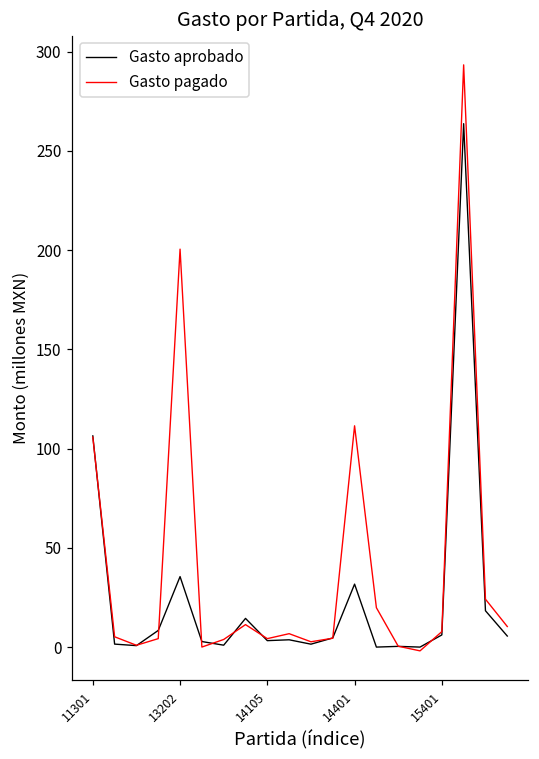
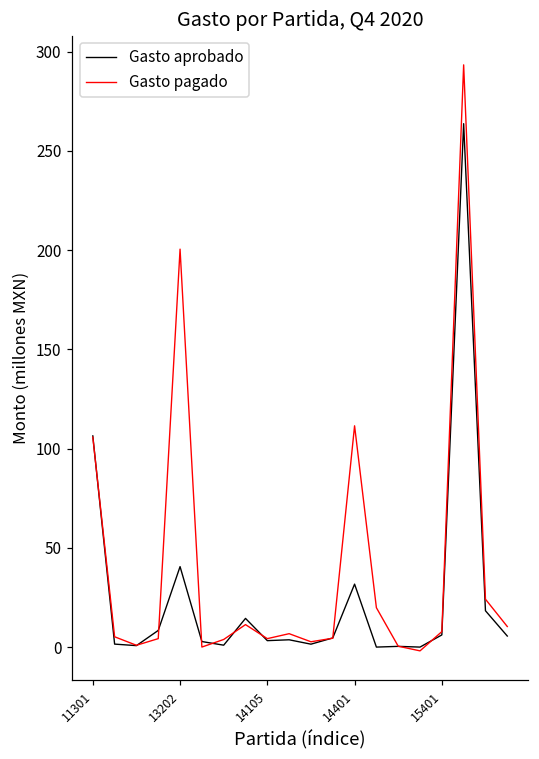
Gasto aprobado, 13202: 36 -> 41
